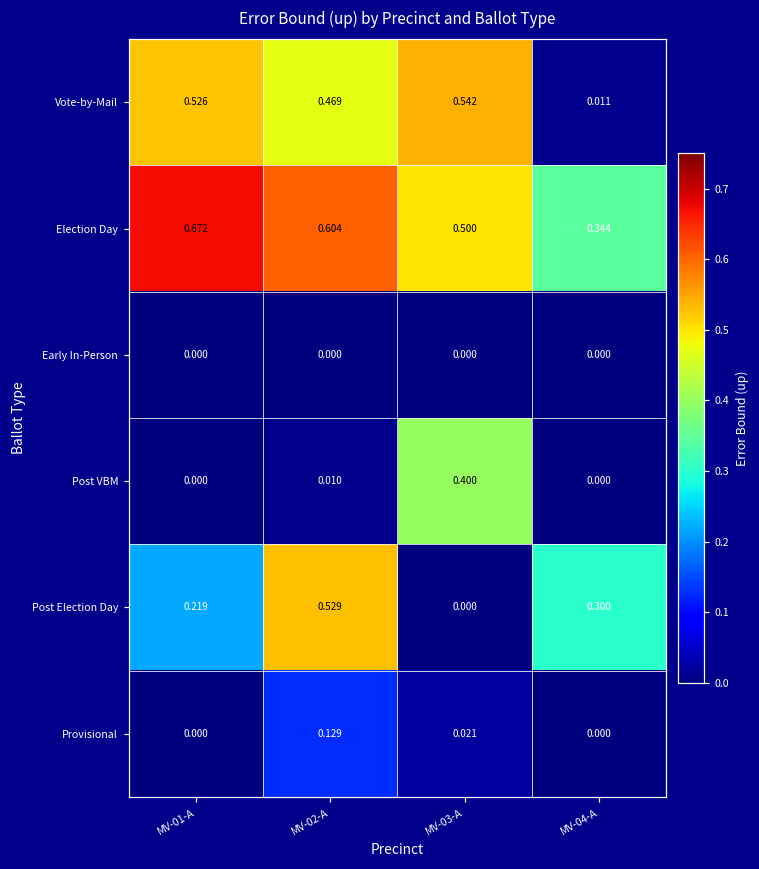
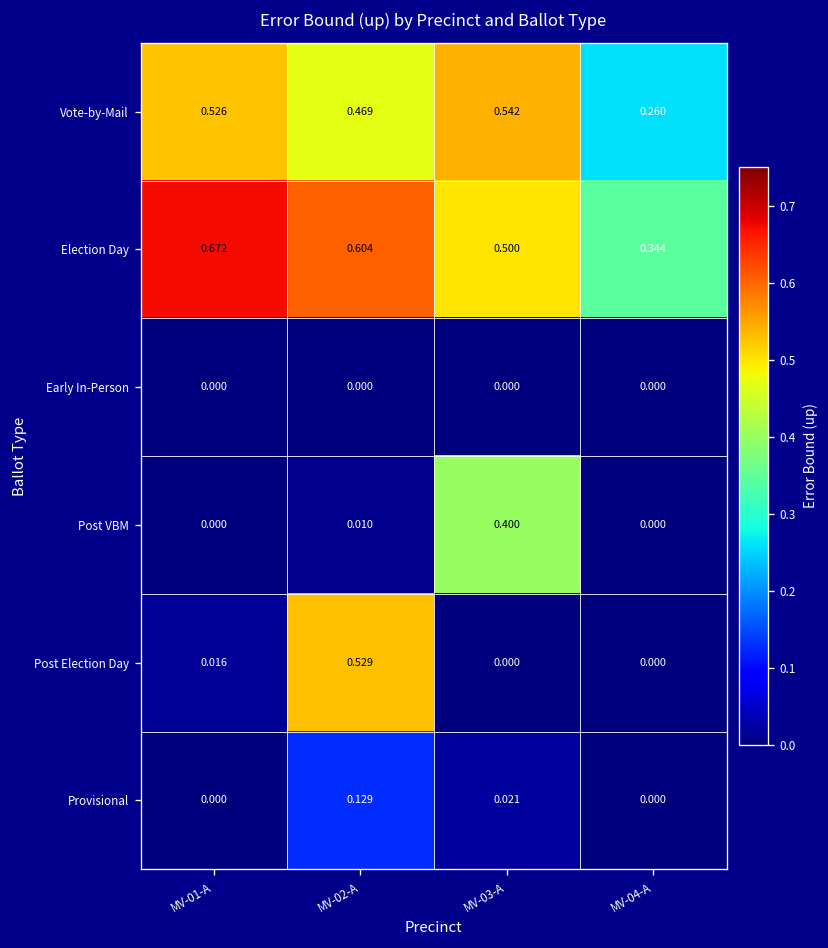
Vote-by-Mail, MV-04-A: 0.011 -> 0.260
Post Election Day, MV-01-A: 0.219 -> 0.016
Post Election Day, MV-04-A: 0.300 -> 0.000
